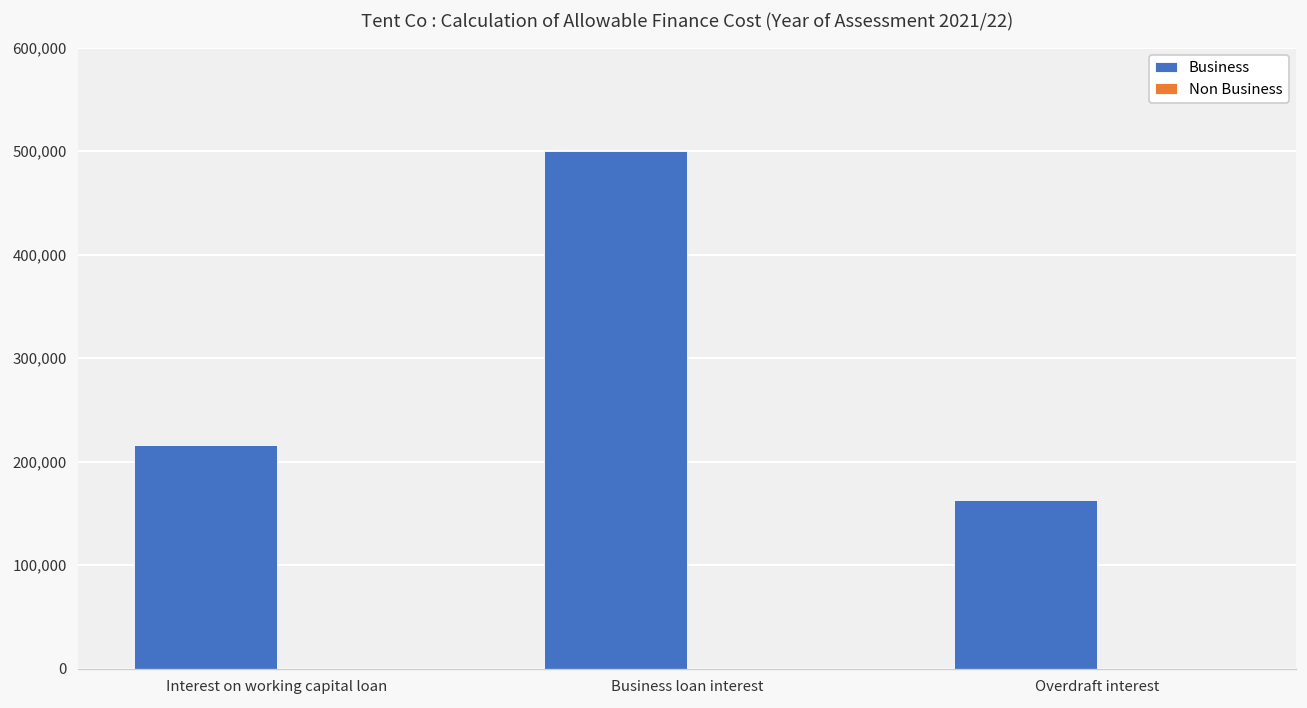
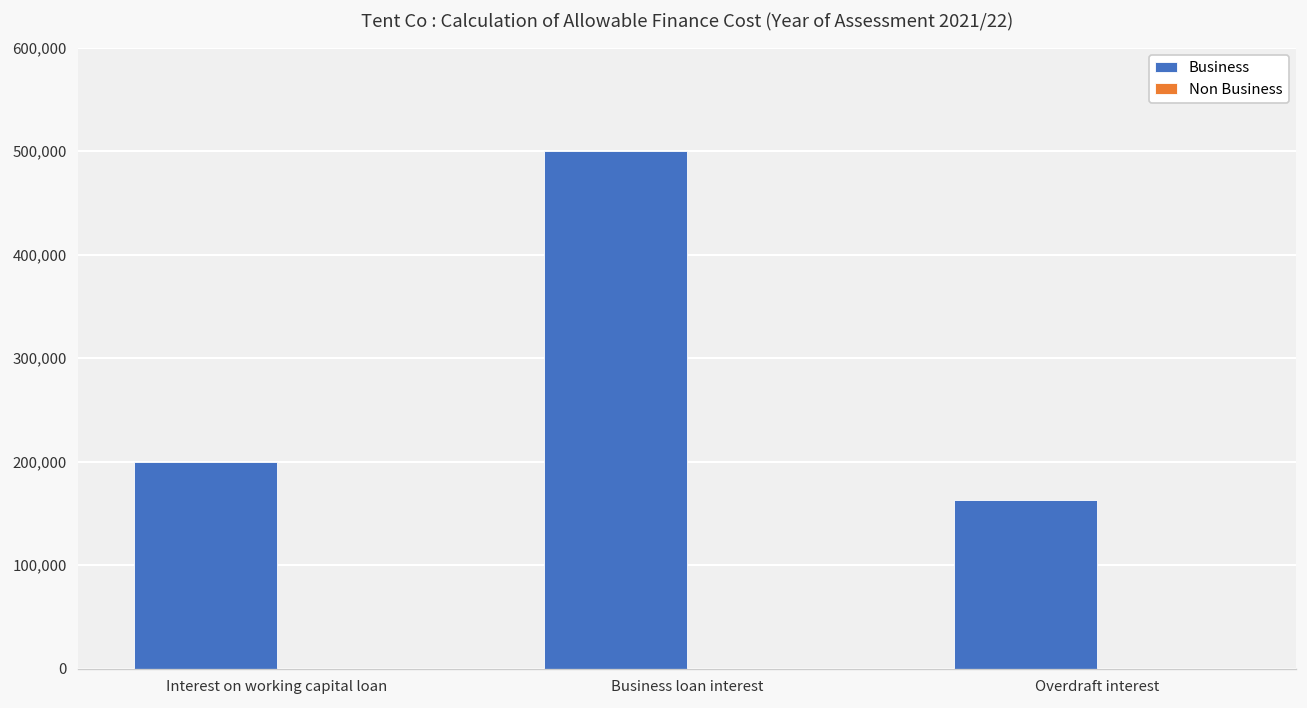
Business, Interest on working capital loan: 220,000 -> 200,000
